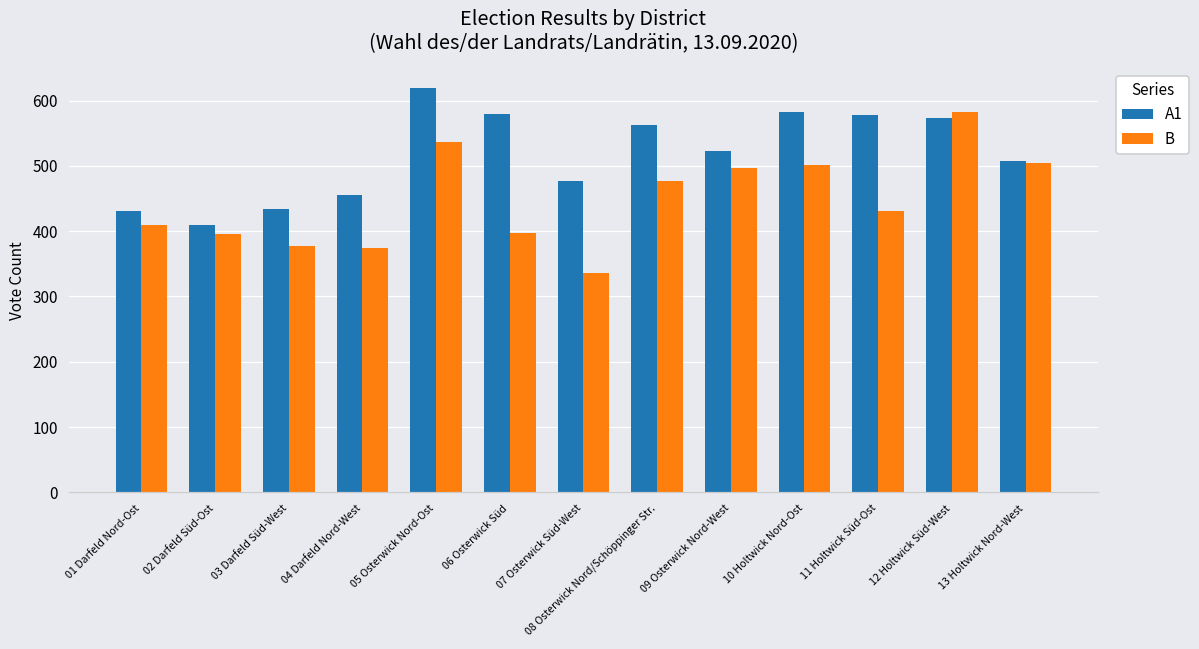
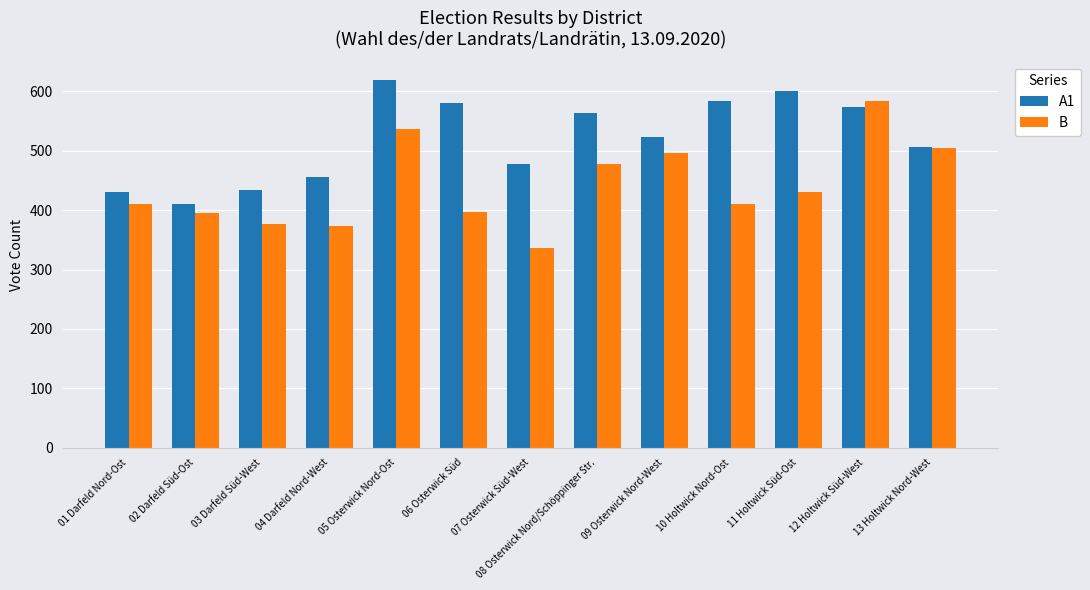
B, 10 Holtwick Nord-Ost: 500 -> 410
A1, 11 Holtwick Süd-Ost: 580 -> 600
